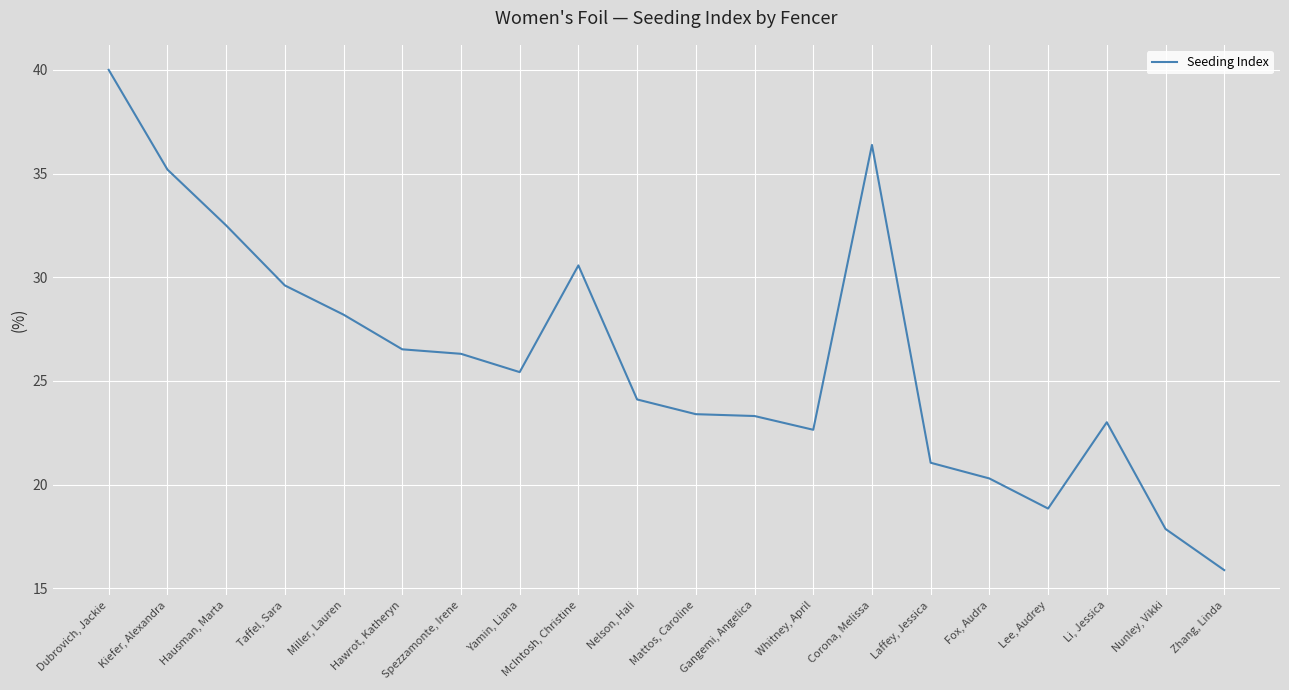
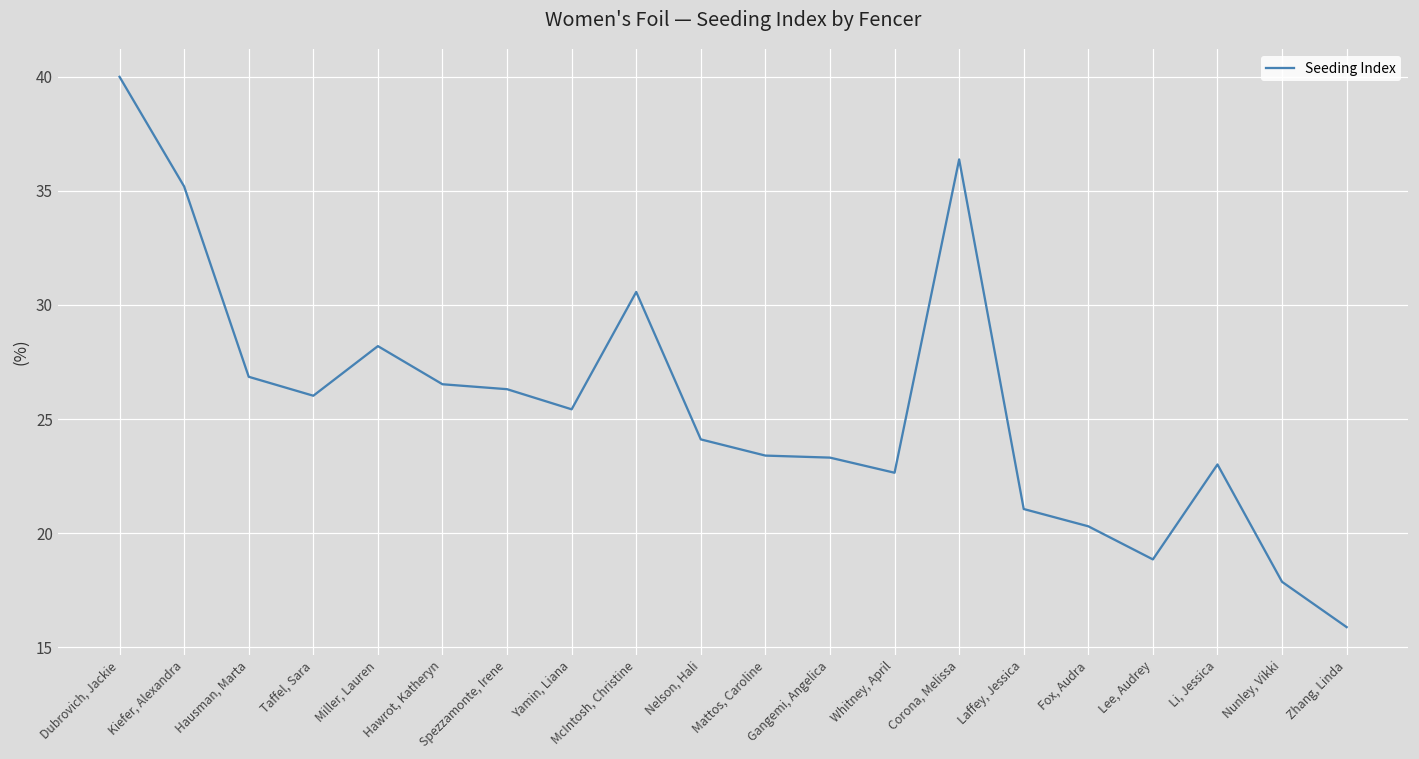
Hausman, Marta: 32.5 -> 26.9
Taffel, Sara: 29.6 -> 26.0
